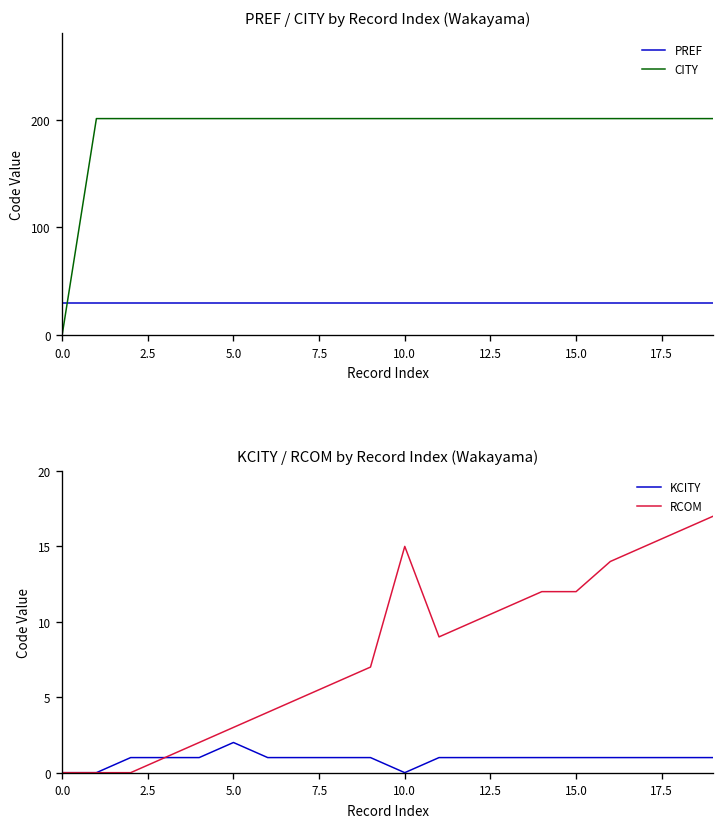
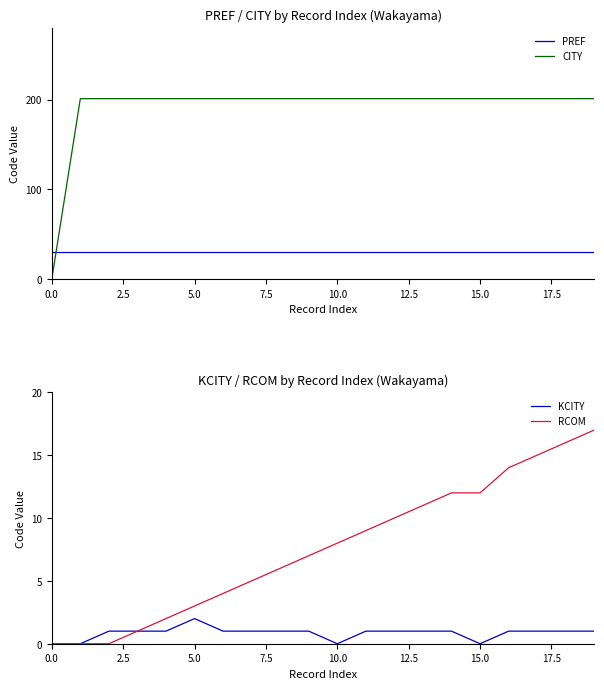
KCITY / RCOM by Record Index (Wakayama), RCOM, 10.0: 15 -> 8
KCITY / RCOM by Record Index (Wakayama), KCITY, 15.0: 1 -> 0
